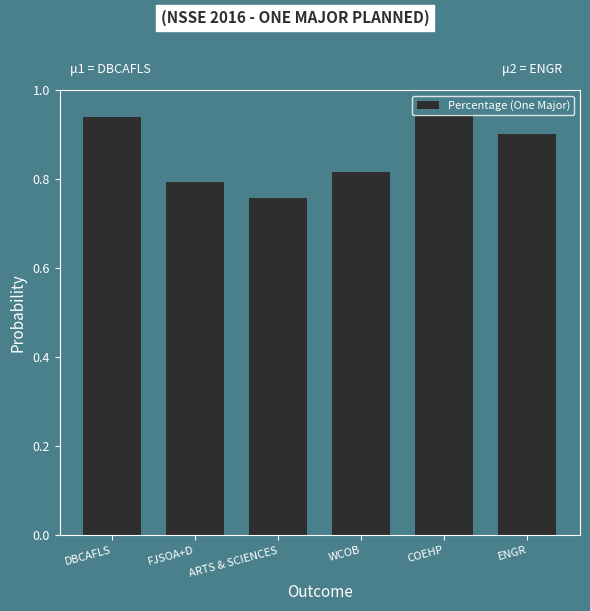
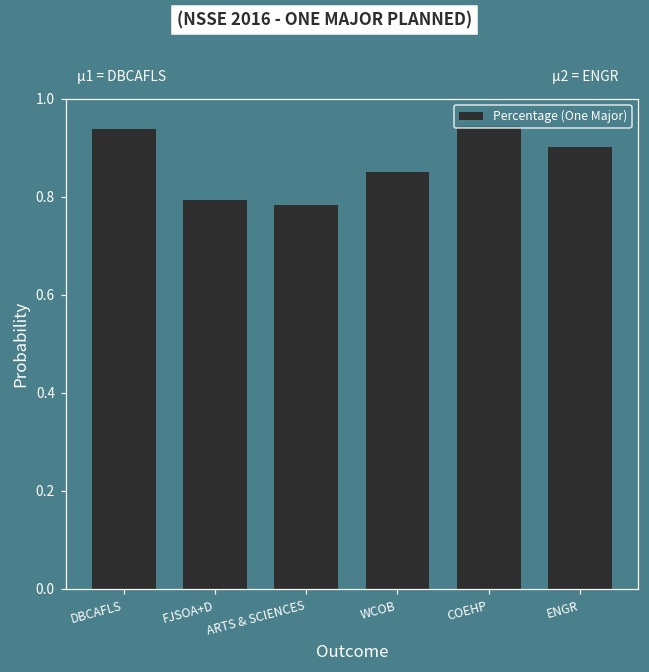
ARTS & SCIENCES: 0.76 -> 0.78
WCOB: 0.82 -> 0.85
